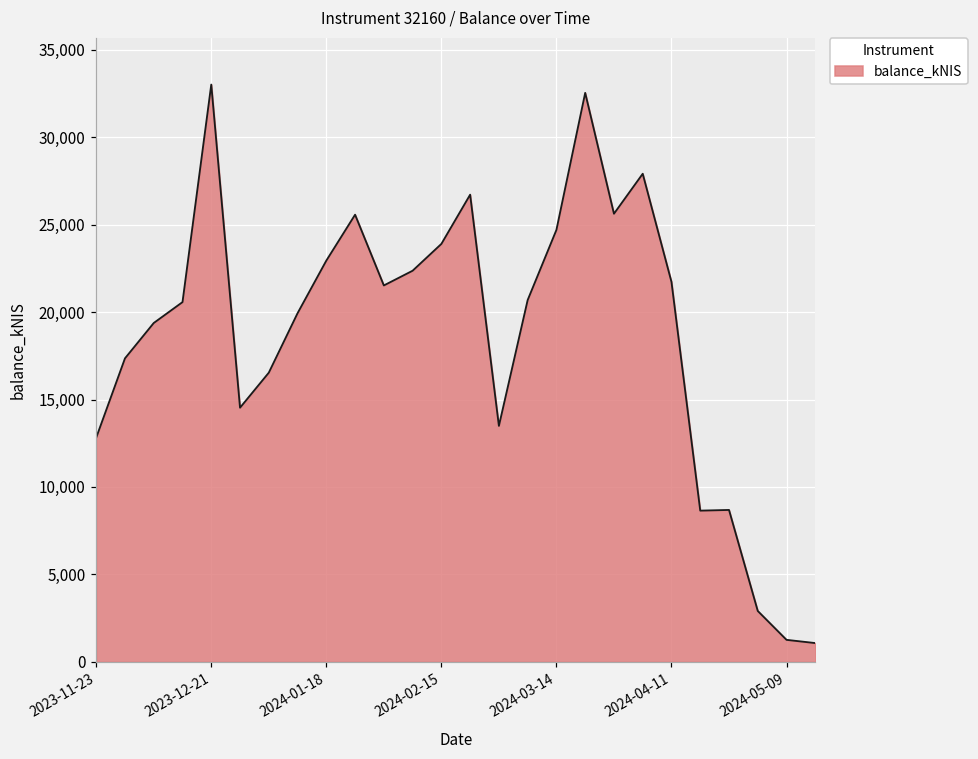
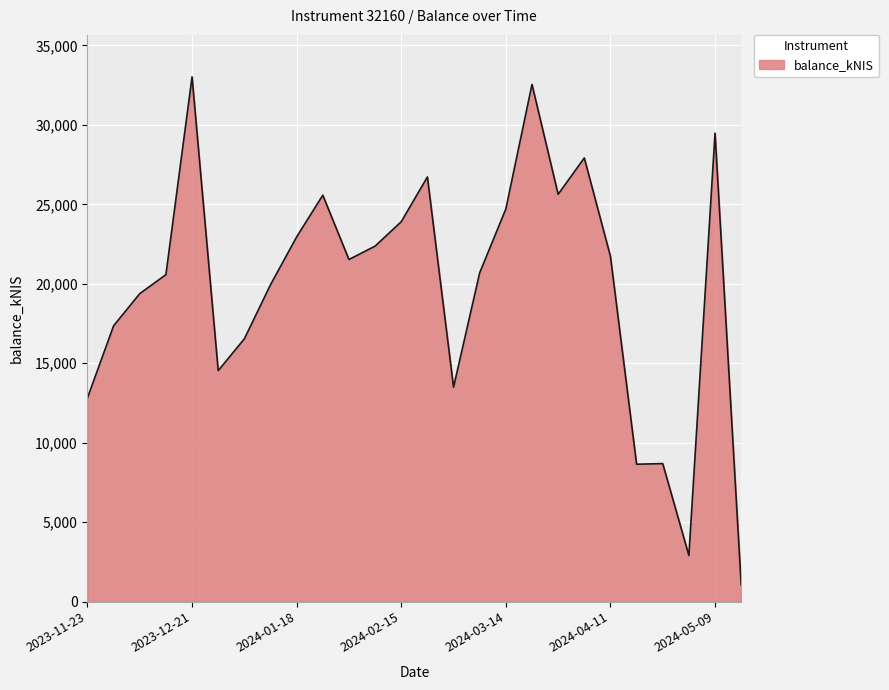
2024-05-09: 1,200 -> 29,500
